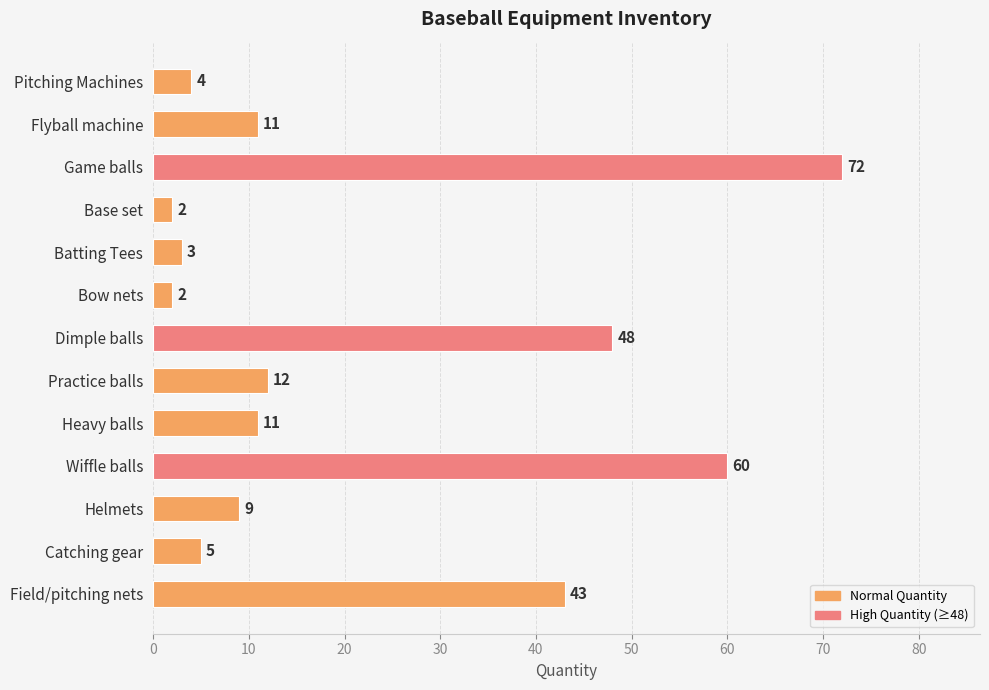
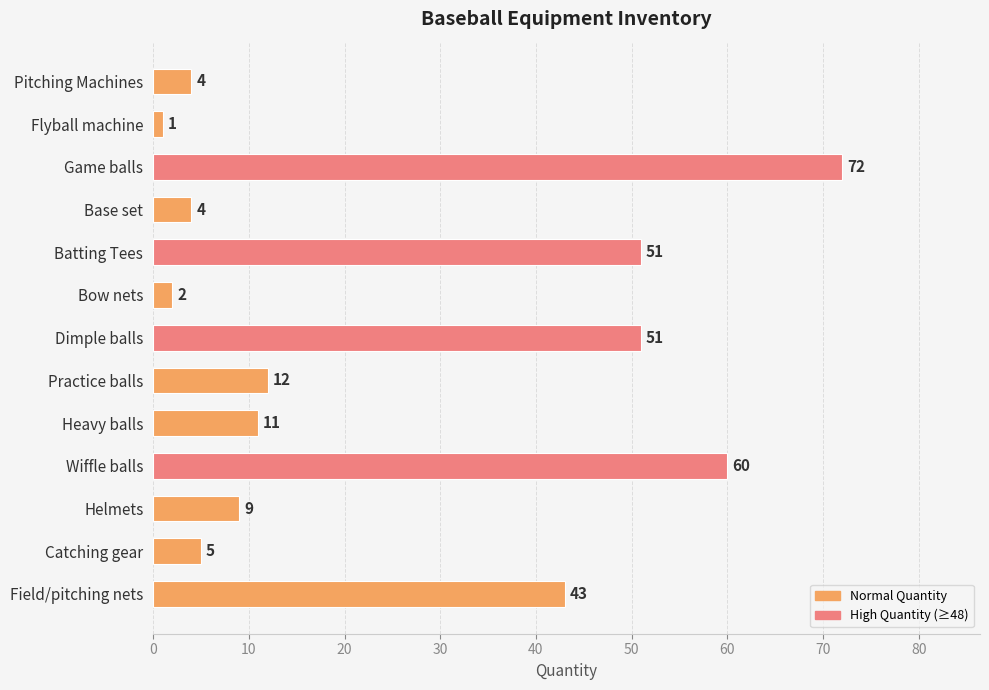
Flyball machine: 11 -> 1
Base set: 2 -> 4
Batting Tees: 3 -> 51
Dimple balls: 48 -> 51
